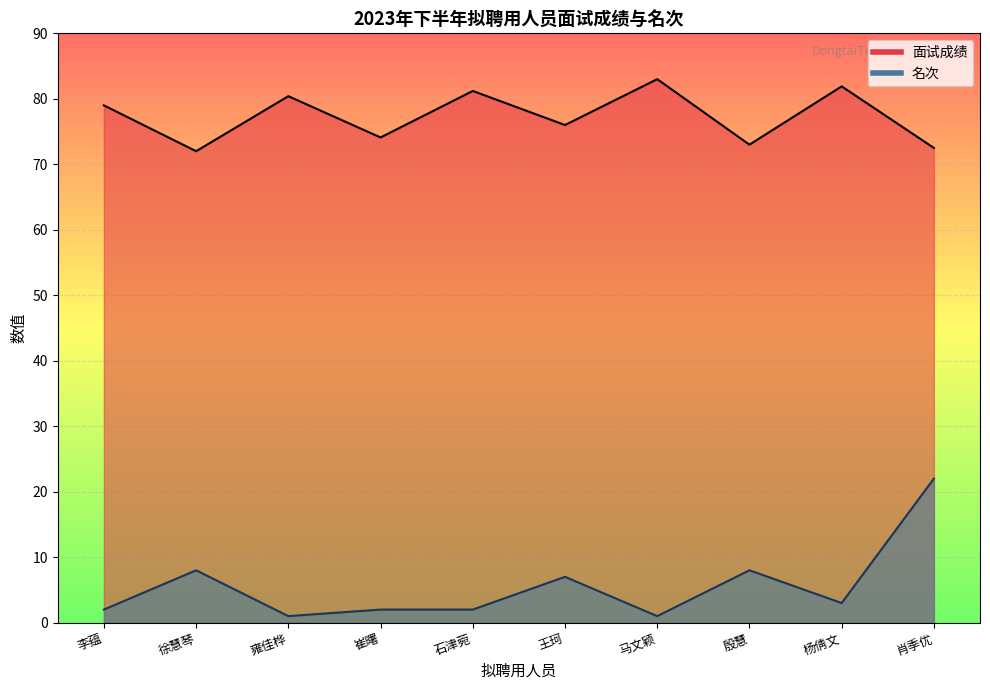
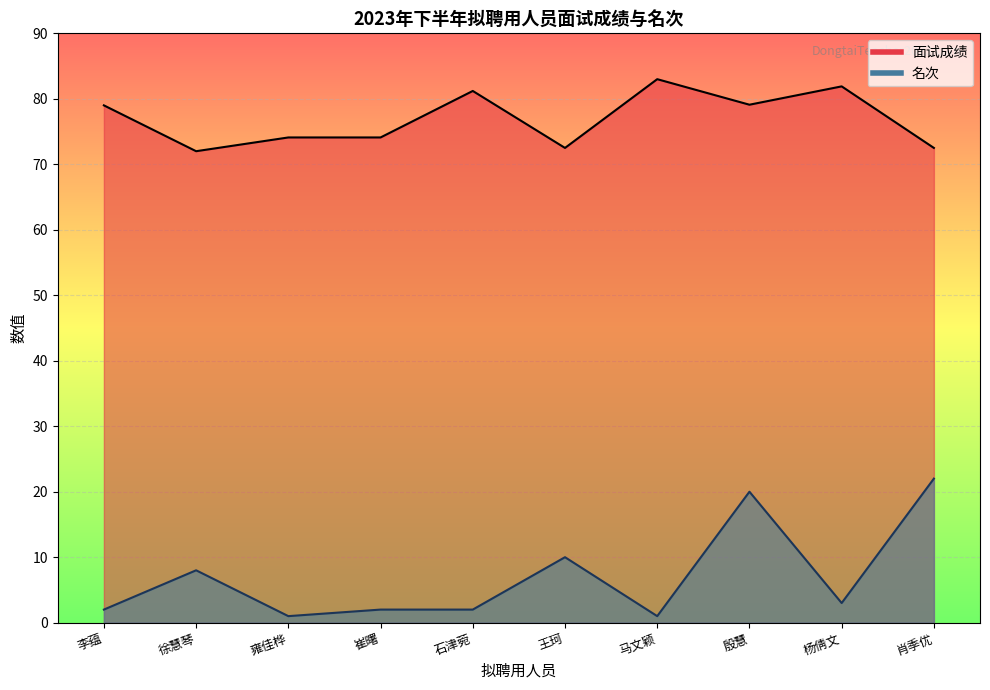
面试成绩, 雍佳桦: 80 -> 74
面试成绩, 王珂: 76 -> 73
名次, 王珂: 7 -> 10
面试成绩, 殷慧: 73 -> 79
名次, 殷慧: 8 -> 20
